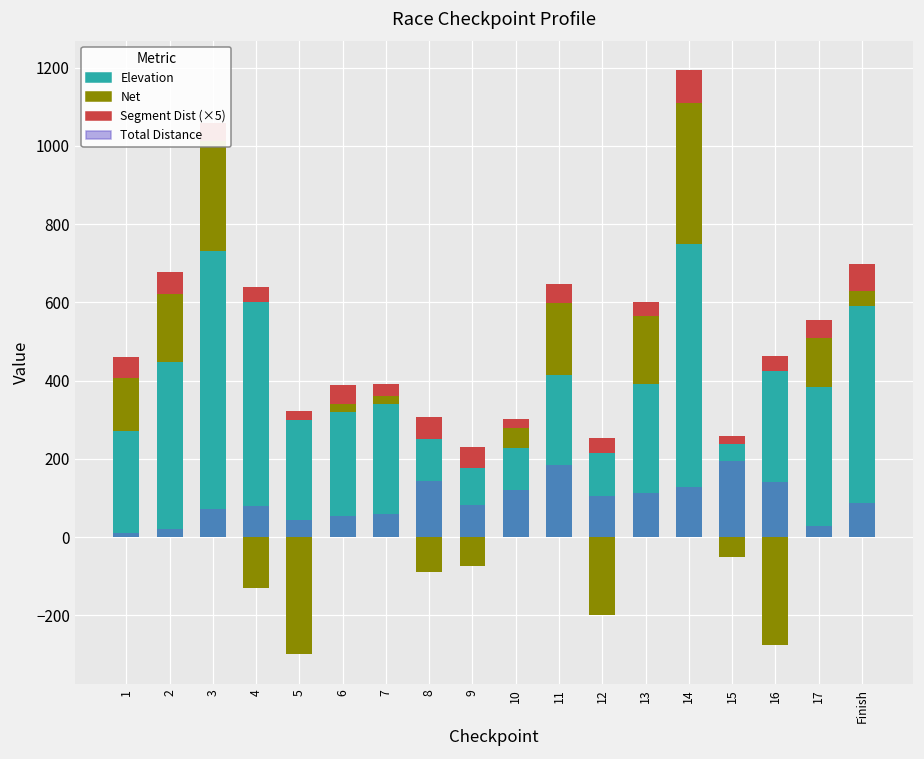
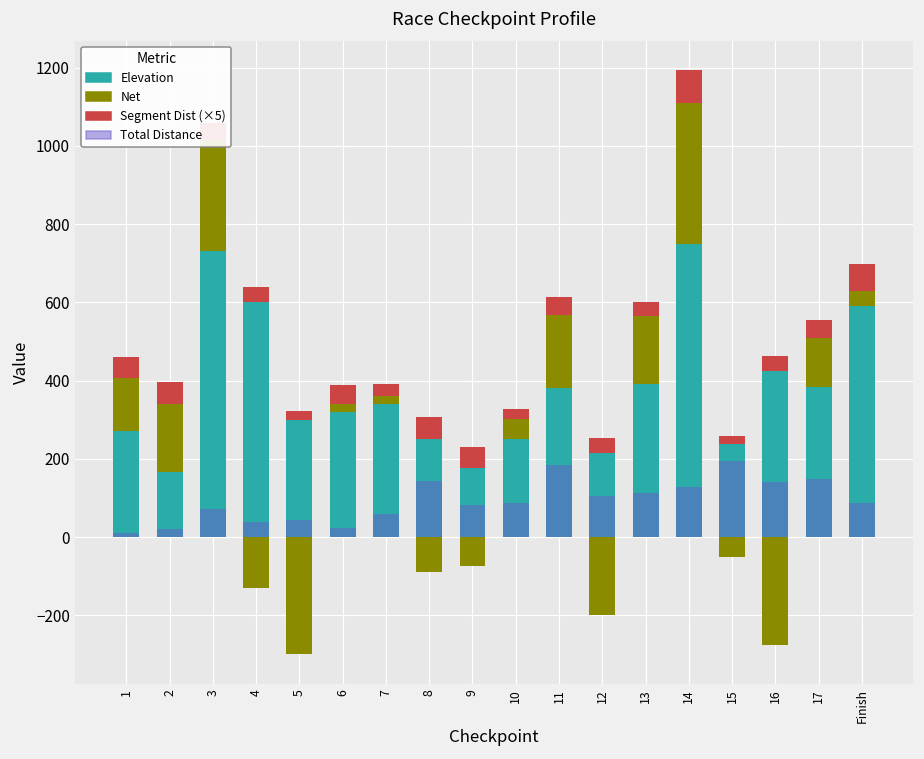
Elevation, 2: 450 -> 170
Total Distance, 4: 80 -> 40
Total Distance, 6: 50 -> 20
Elevation, 10: 230 -> 250
Total Distance, 10: 120 -> 90
Elevation, 11: 410 -> 380
Total Distance, 17: 30 -> 150
